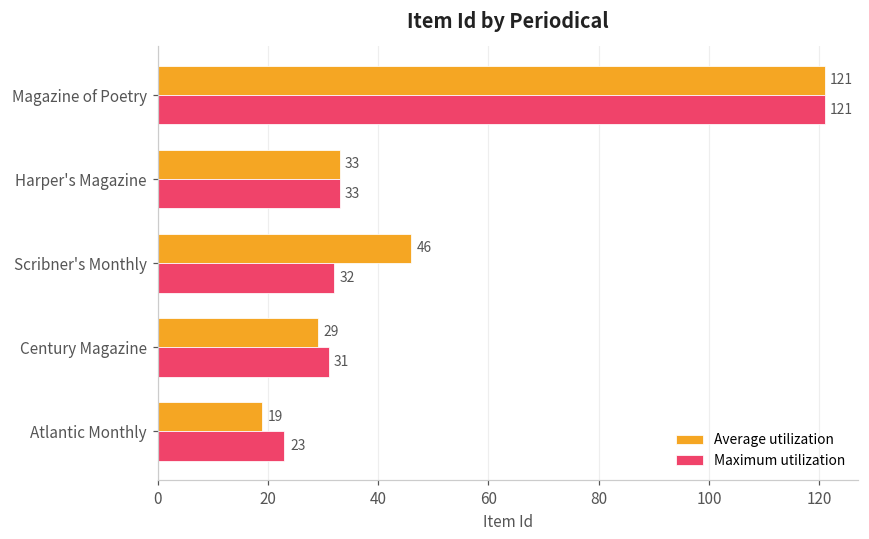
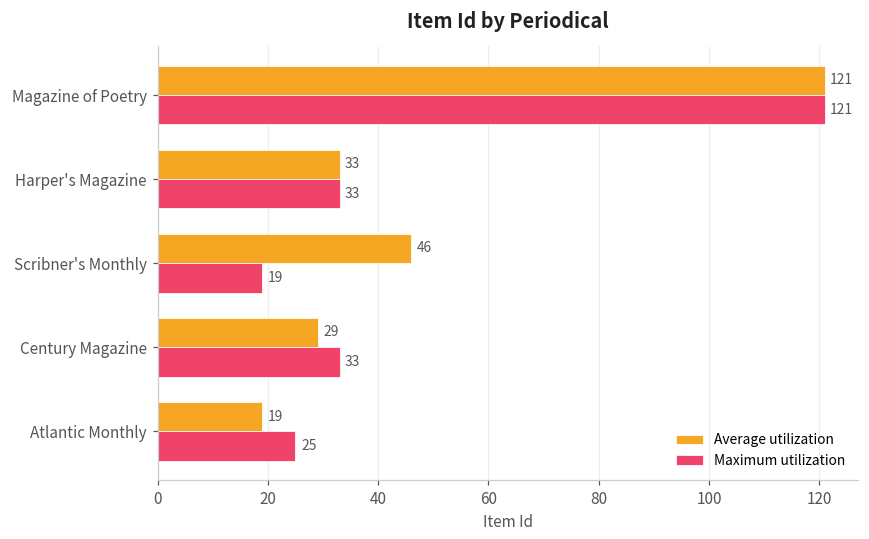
Maximum utilization, Scribner's Monthly: 32 -> 19
Maximum utilization, Century Magazine: 31 -> 33
Maximum utilization, Atlantic Monthly: 23 -> 25
